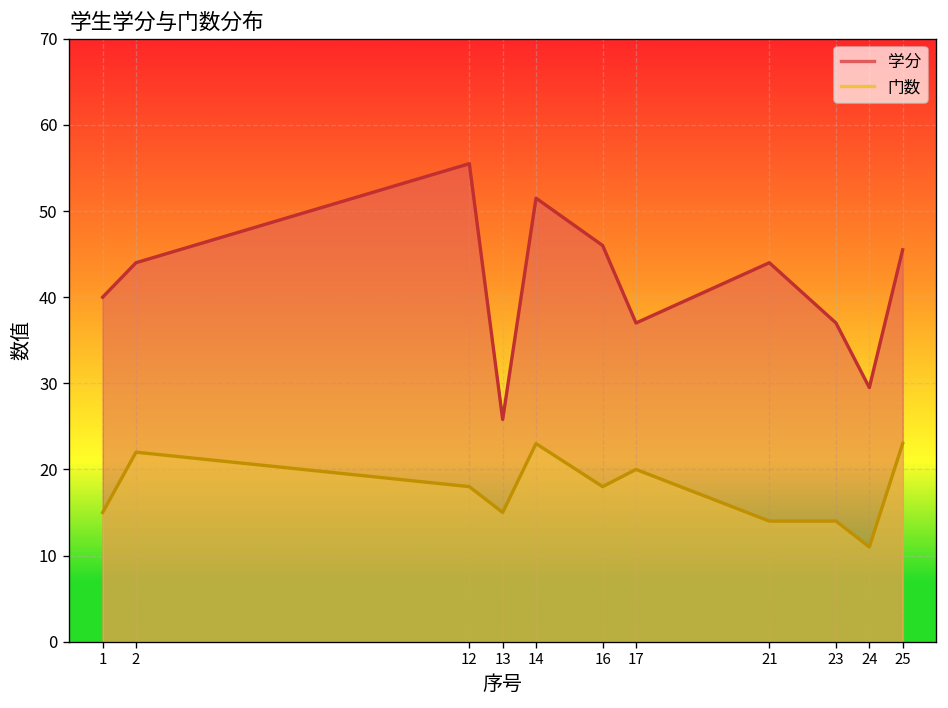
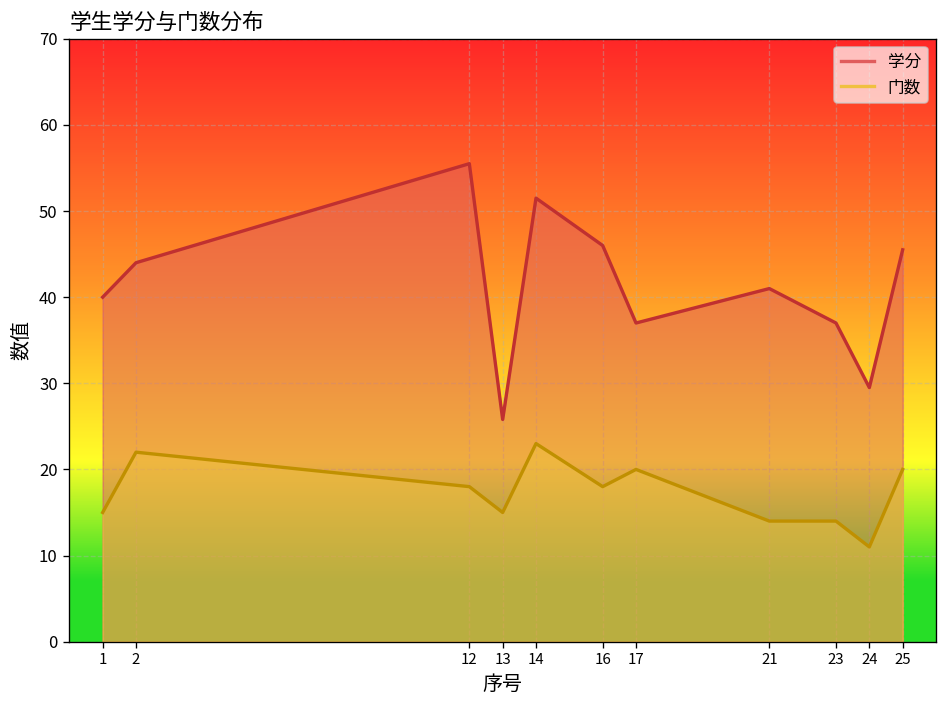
学分, 21: 44 -> 41
门数, 25: 23 -> 20
